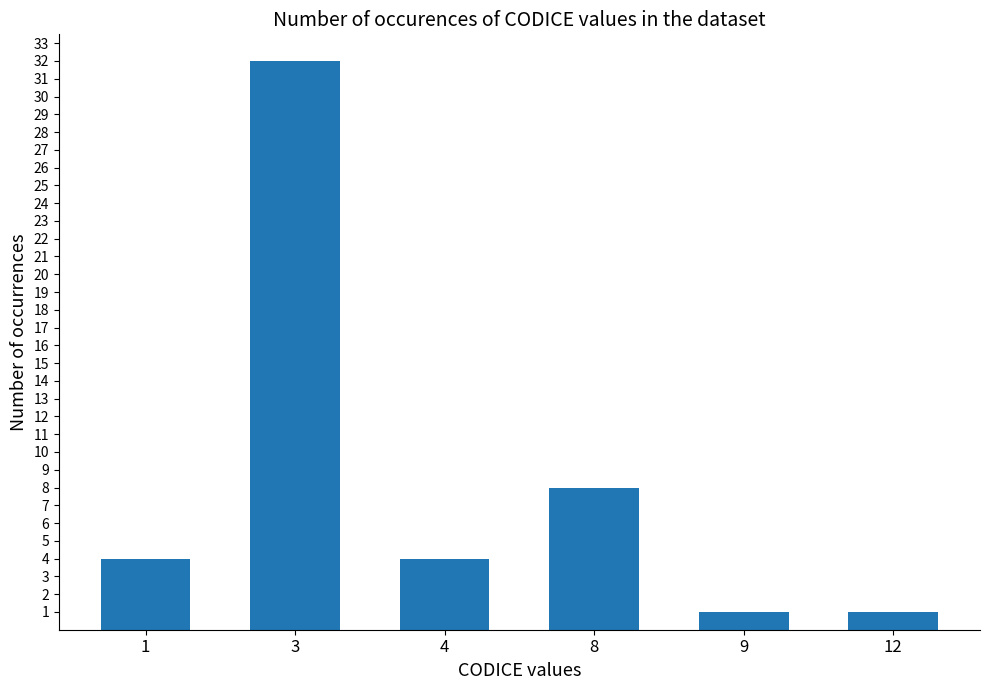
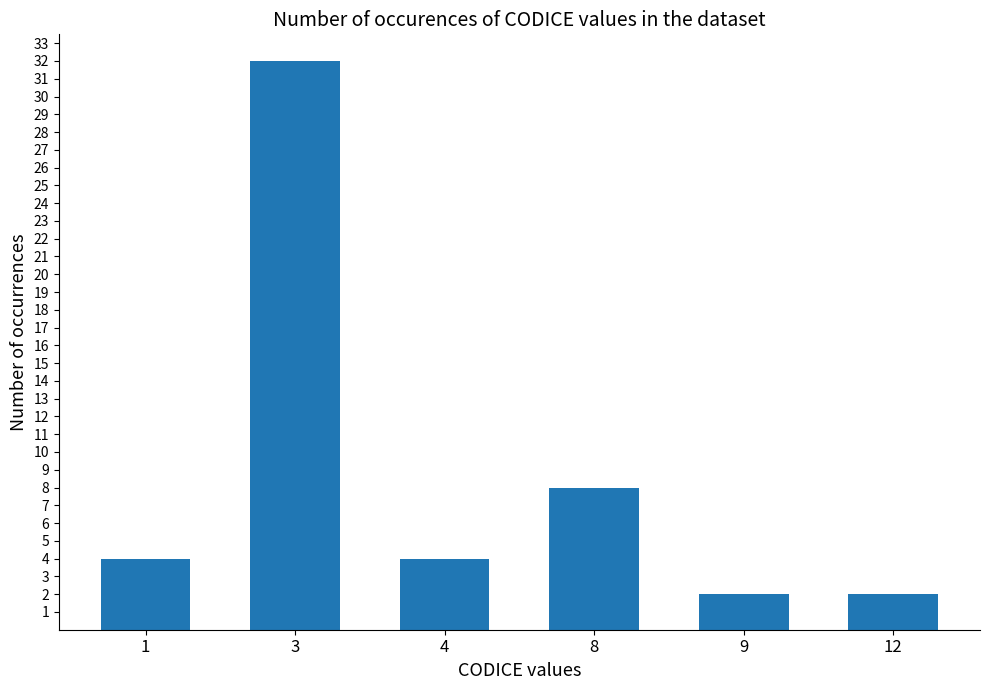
9: 1 -> 2
12: 1 -> 2
